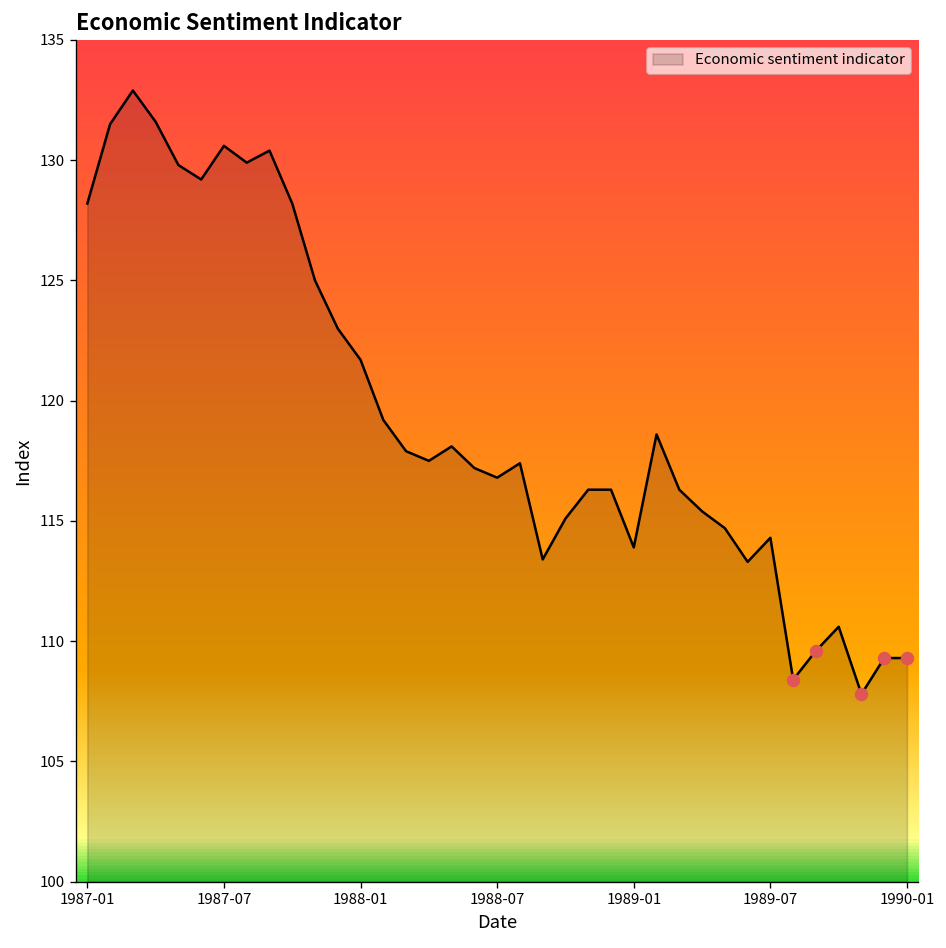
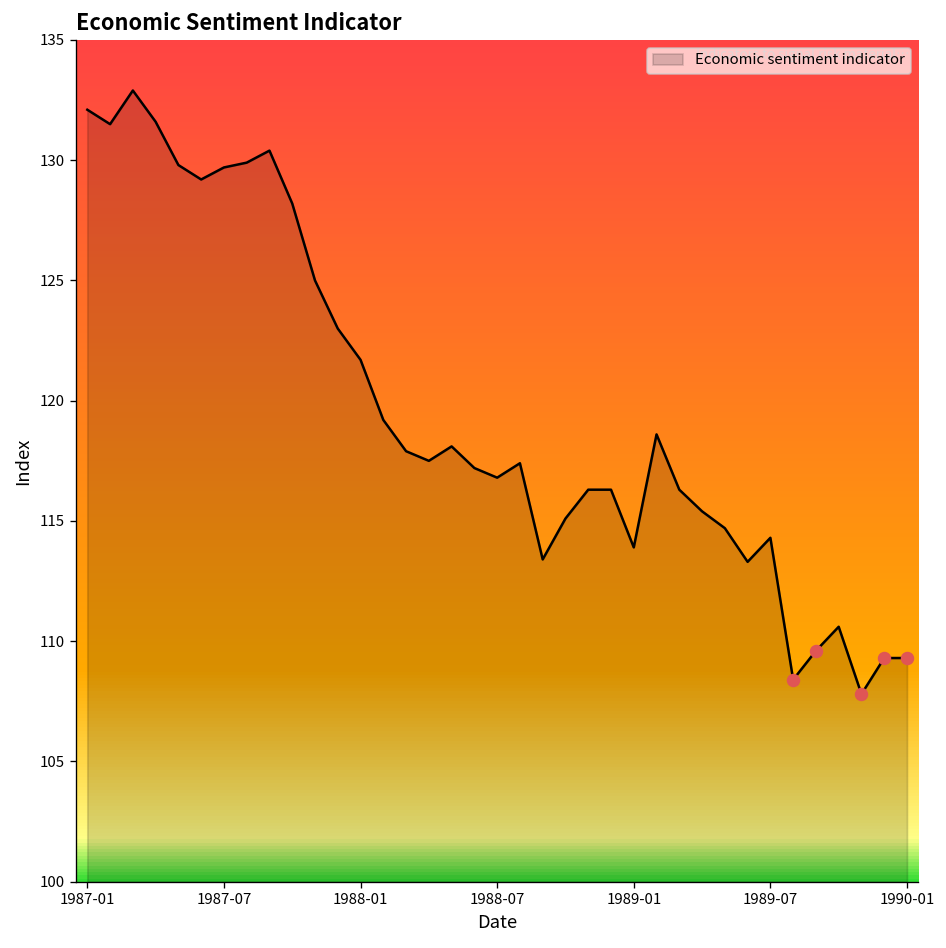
Economic sentiment indicator, 1987-01: 128.2 -> 132.1
Economic sentiment indicator, 1987-07: 130.6 -> 129.7
